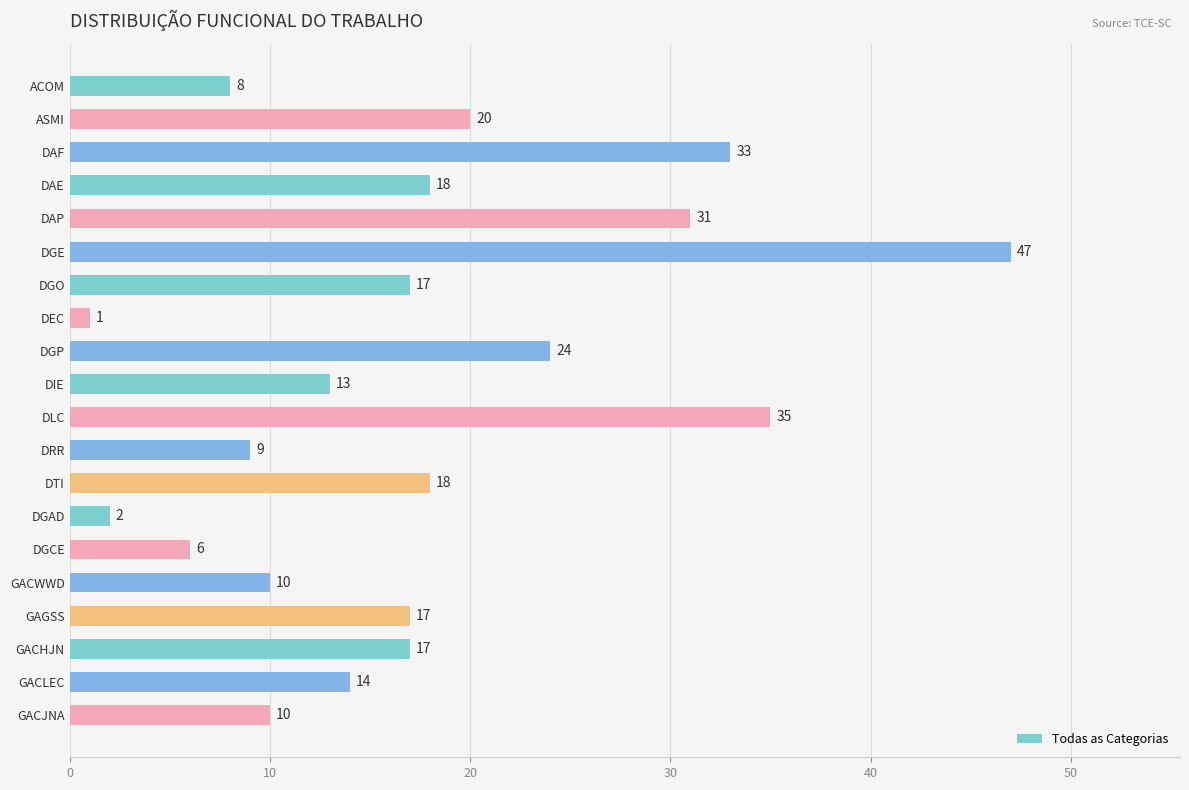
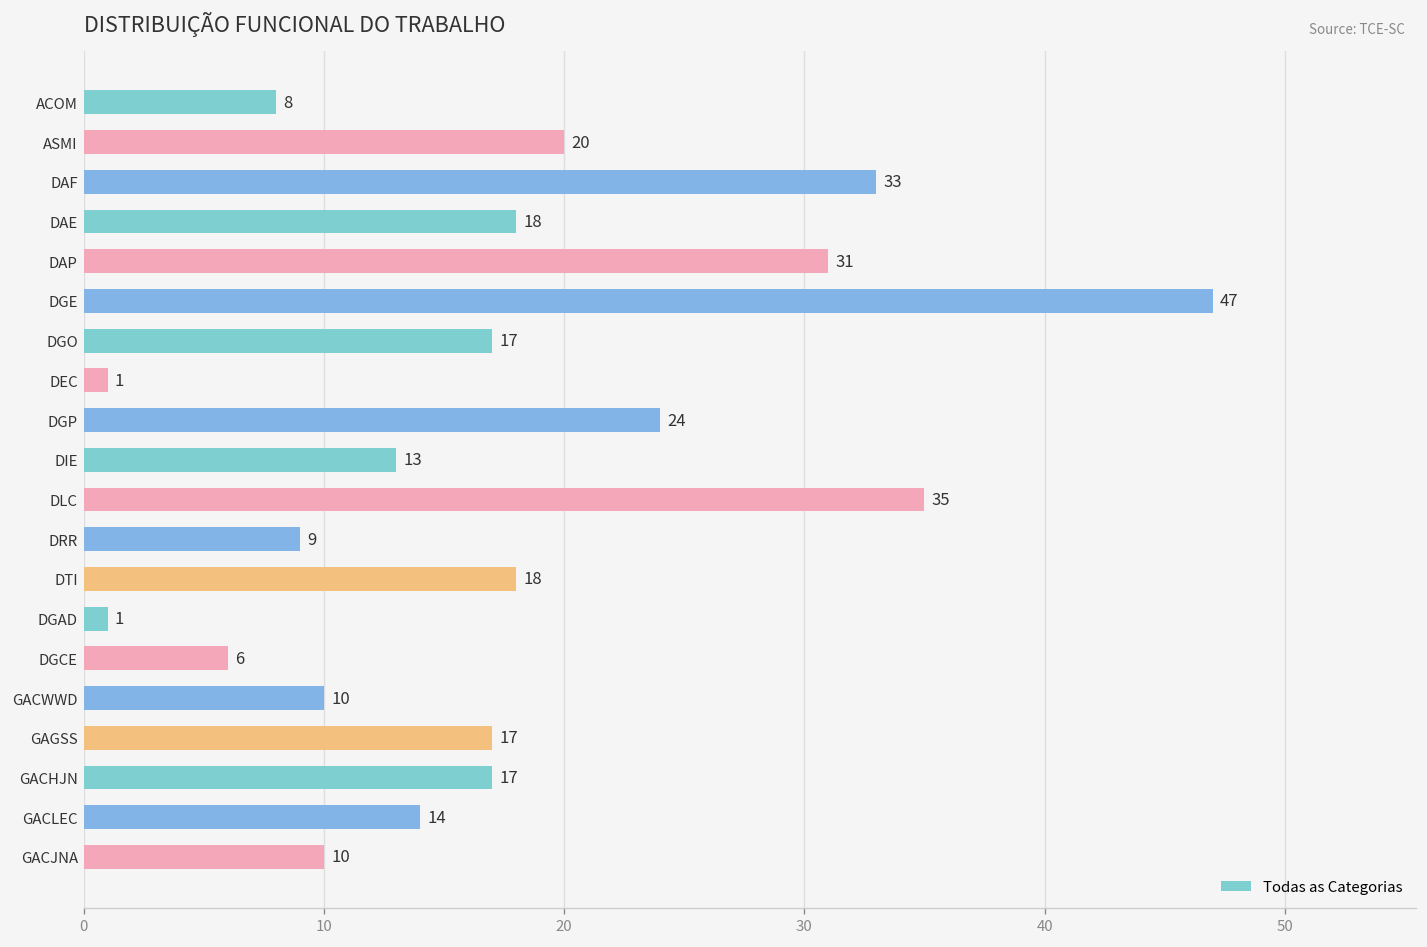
DGAD: 2 -> 1
